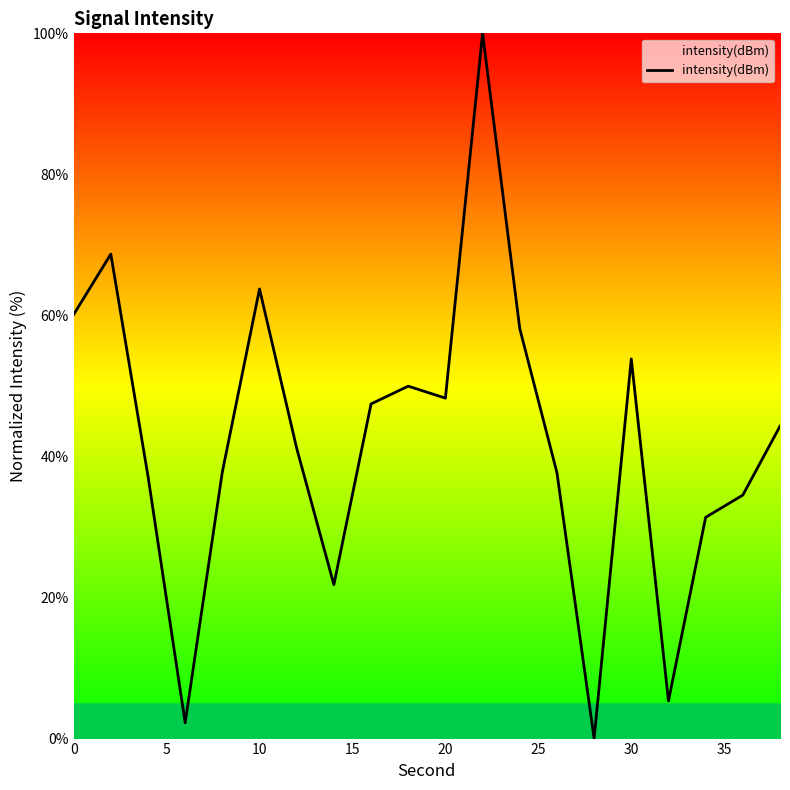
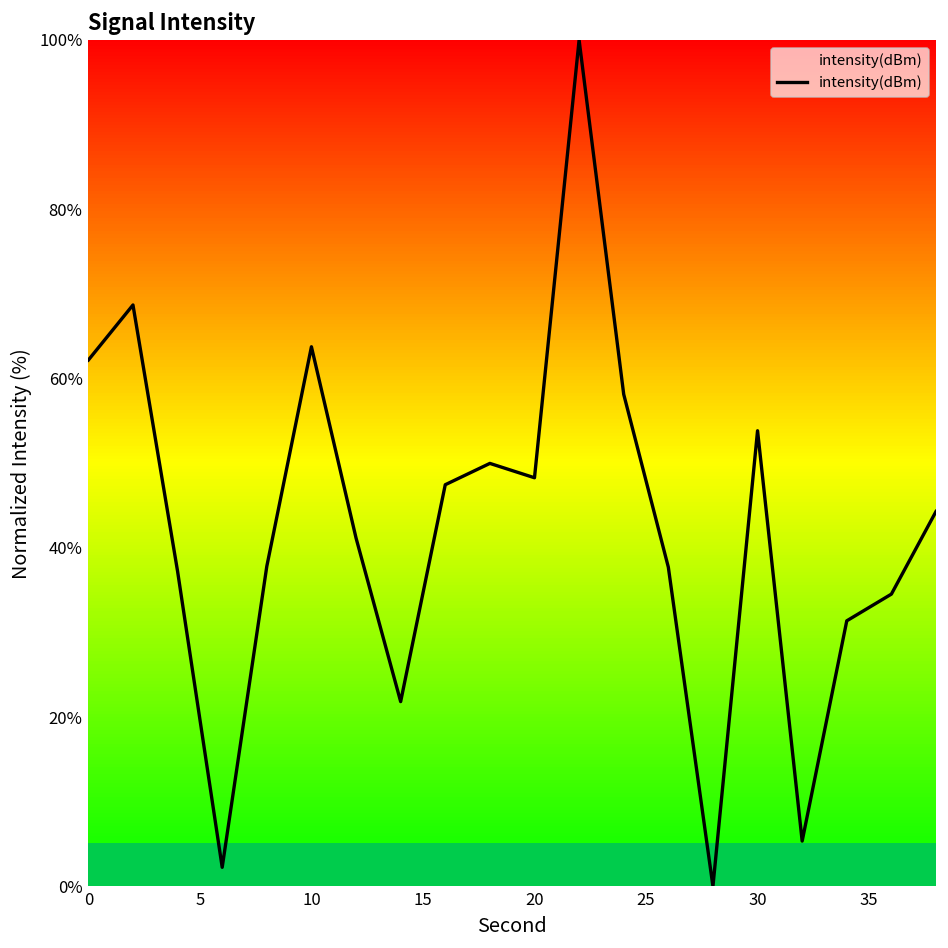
0: 60% -> 62%
